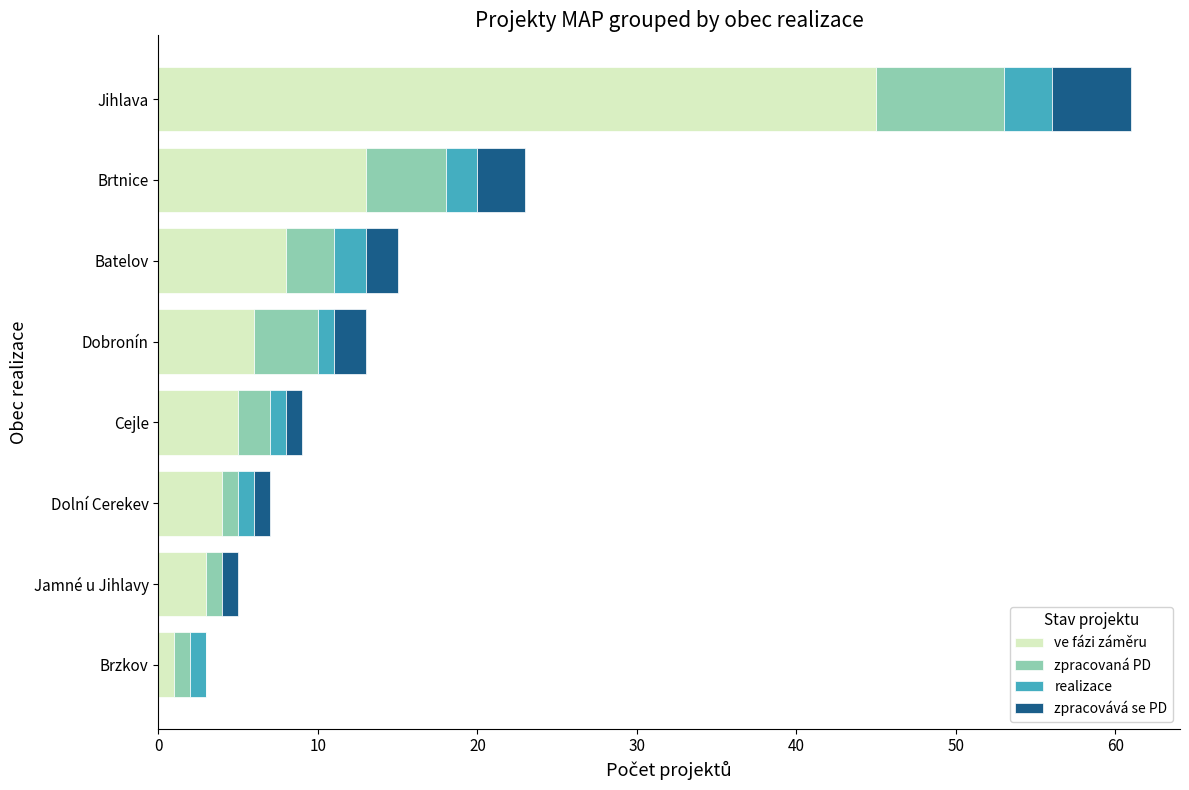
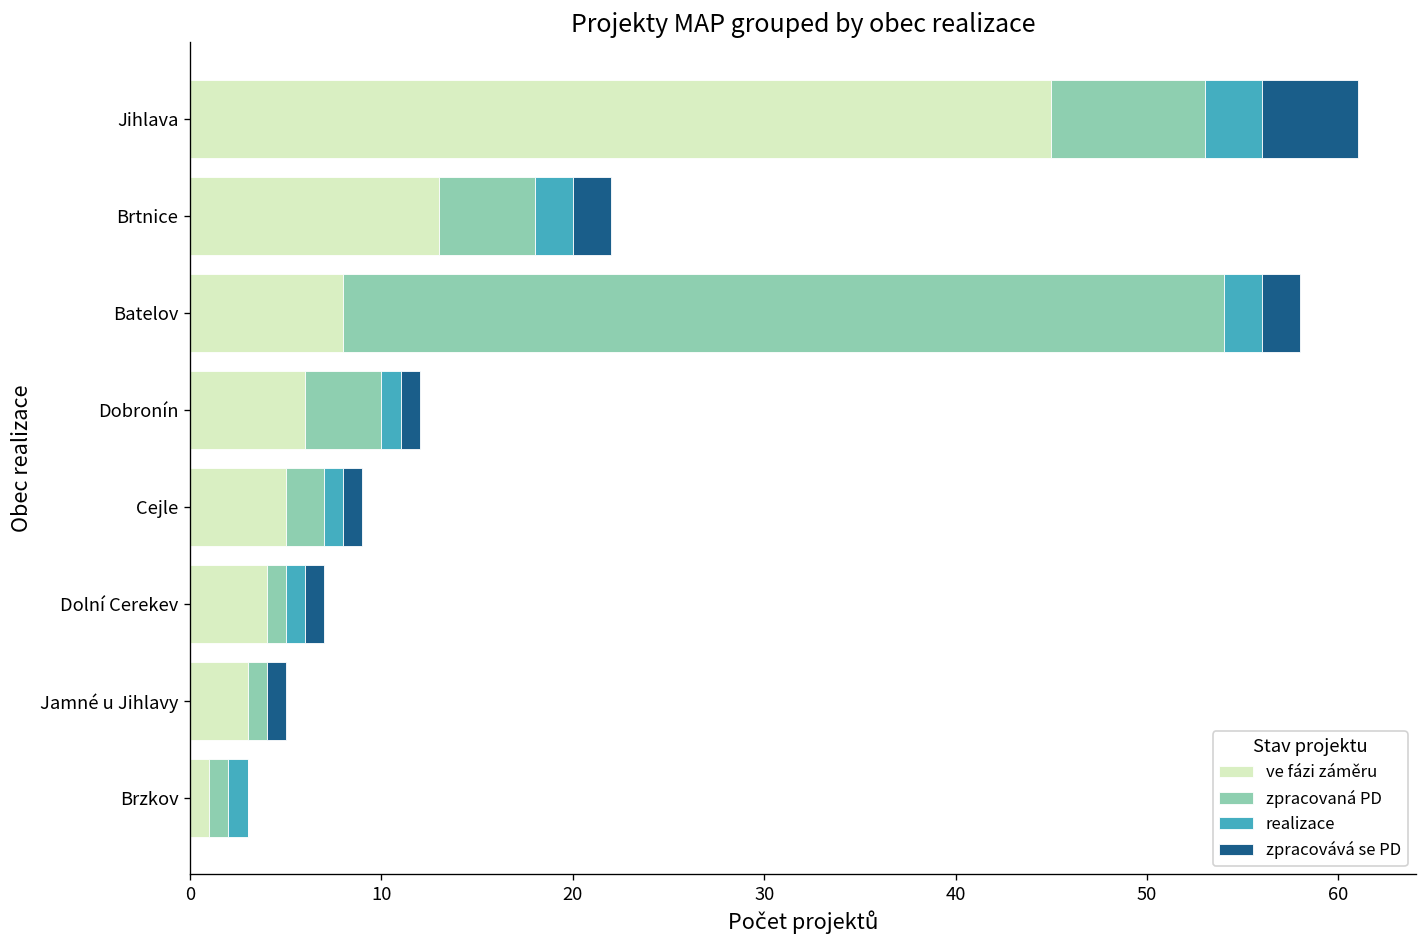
zpracovává se PD, Brtnice: 3 -> 2
zpracovaná PD, Batelov: 3 -> 46
zpracovává se PD, Dobronín: 2 -> 1
